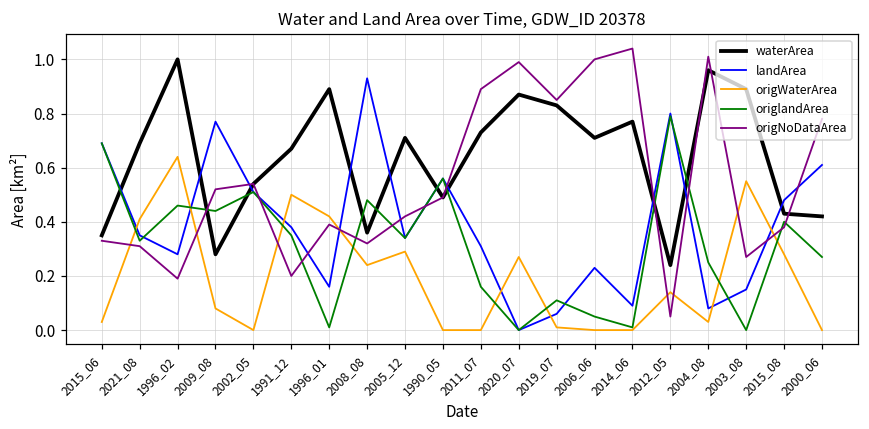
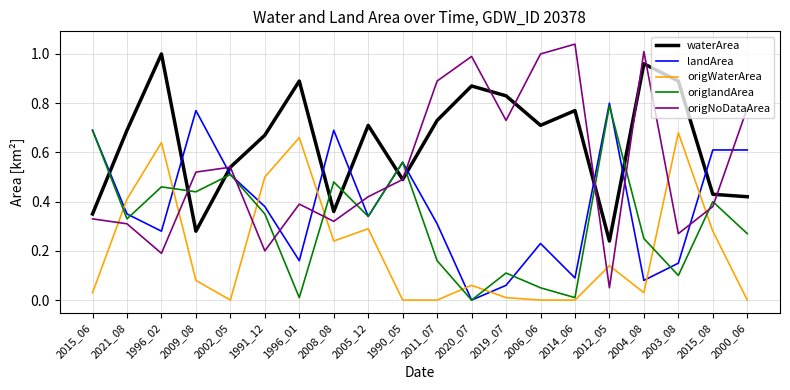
origWaterArea, 1996_01: 0.42 -> 0.66
landArea, 2008_08: 0.93 -> 0.69
origWaterArea, 2020_07: 0.27 -> 0.06
origNoDataArea, 2019_07: 0.85 -> 0.73
origWaterArea, 2003_08: 0.55 -> 0.68
origlandArea, 2003_08: 0.0 -> 0.1
landArea, 2015_08: 0.48 -> 0.61
